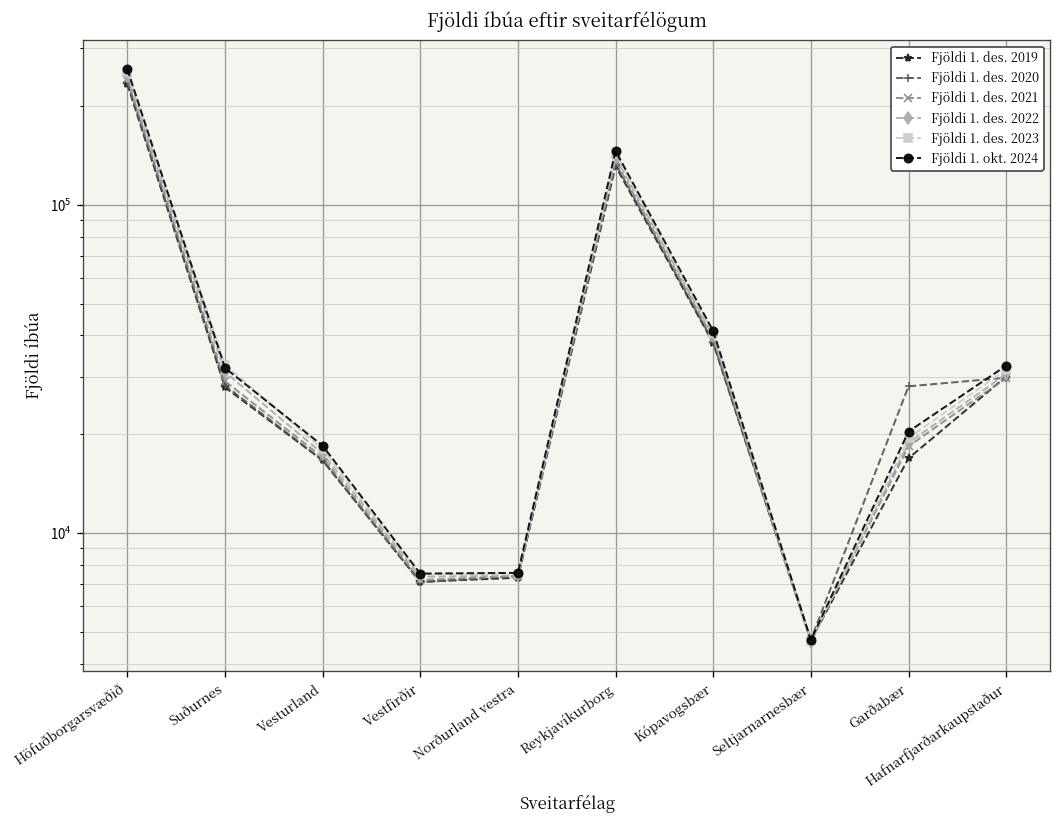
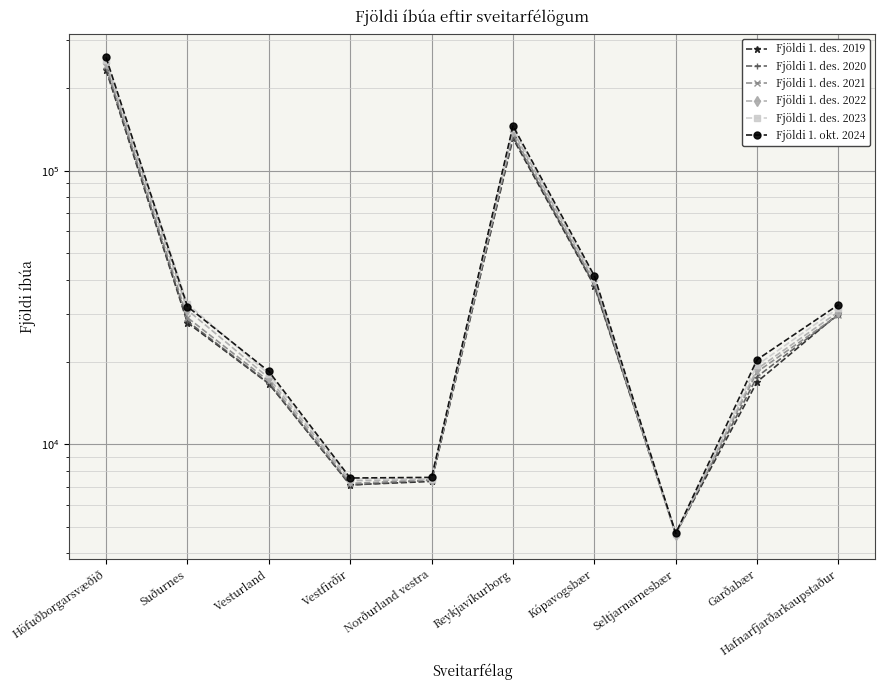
Fjöldi 1. des. 2020, Garðabær: 28000 -> 18000
